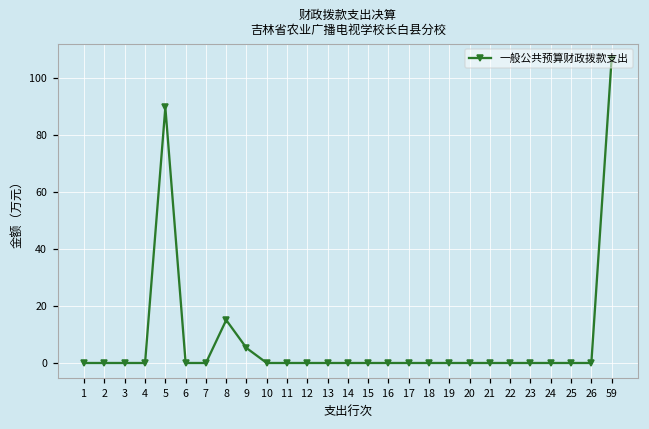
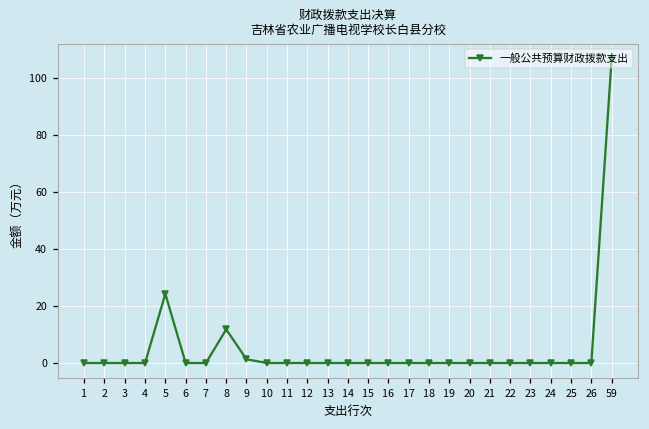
5: 90 -> 24
8: 15 -> 12
9: 5 -> 1
